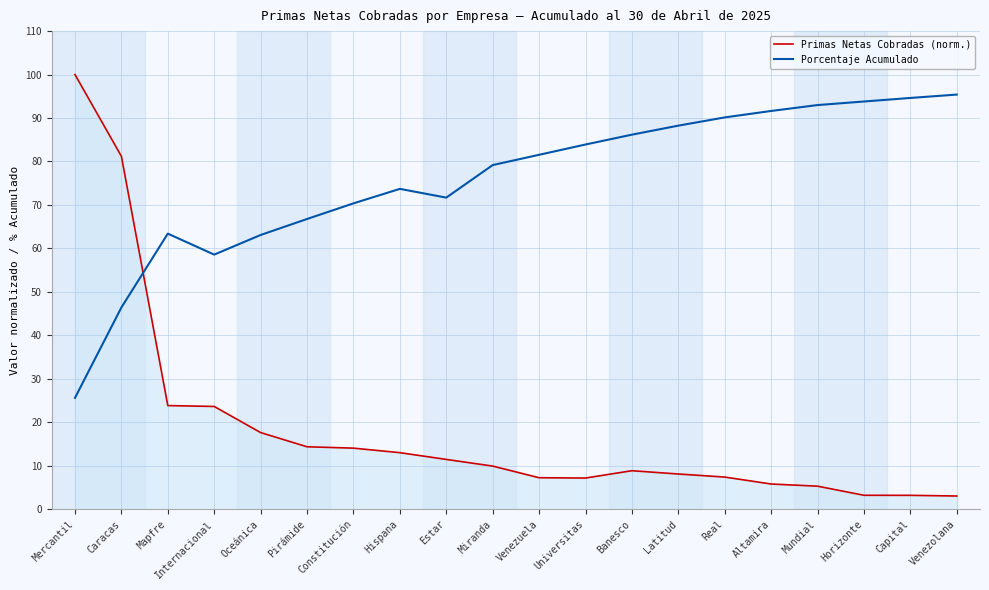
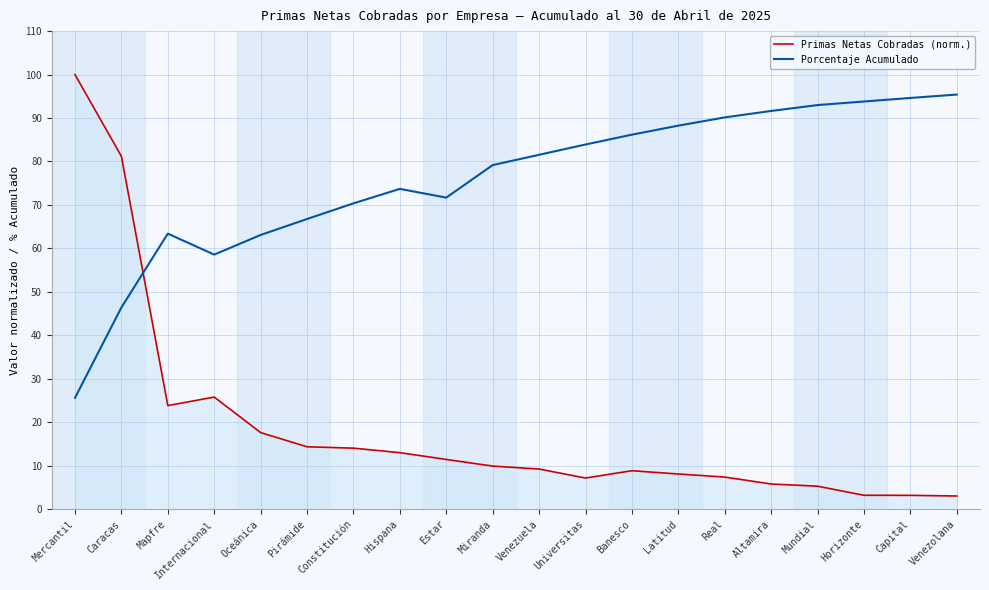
Primas Netas Cobradas (norm.), Internacional: 24 -> 26
Primas Netas Cobradas (norm.), Venezuela: 7 -> 9
